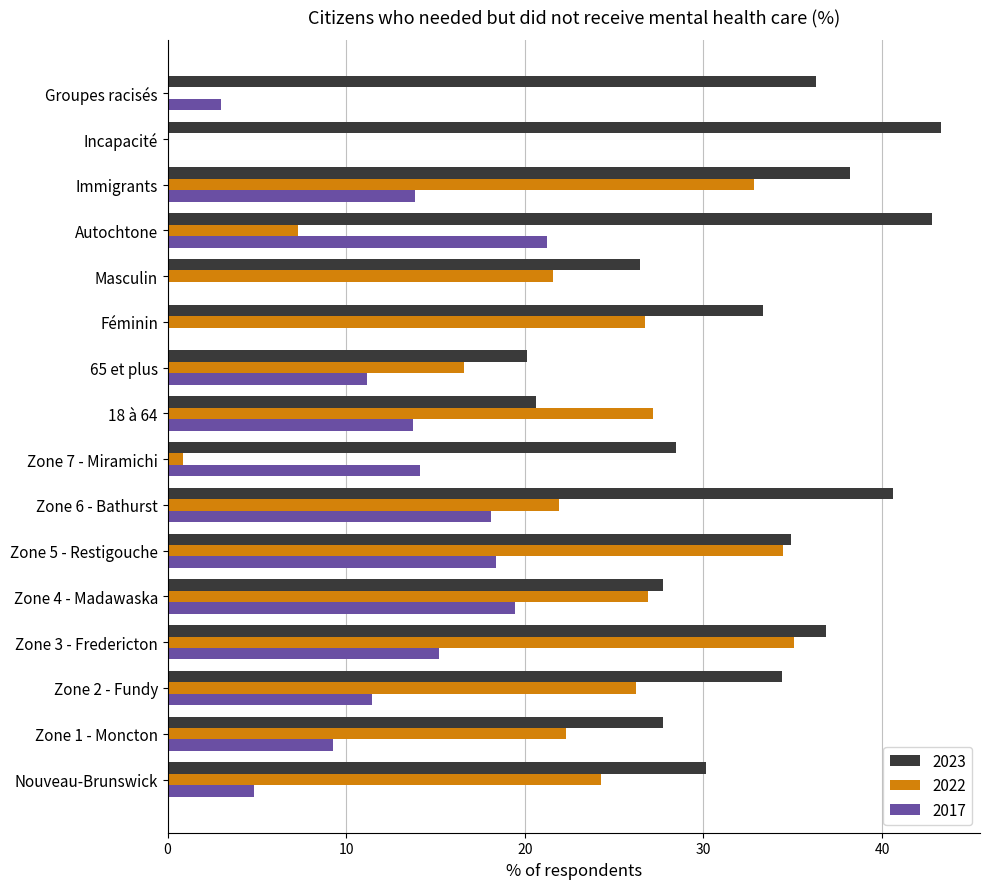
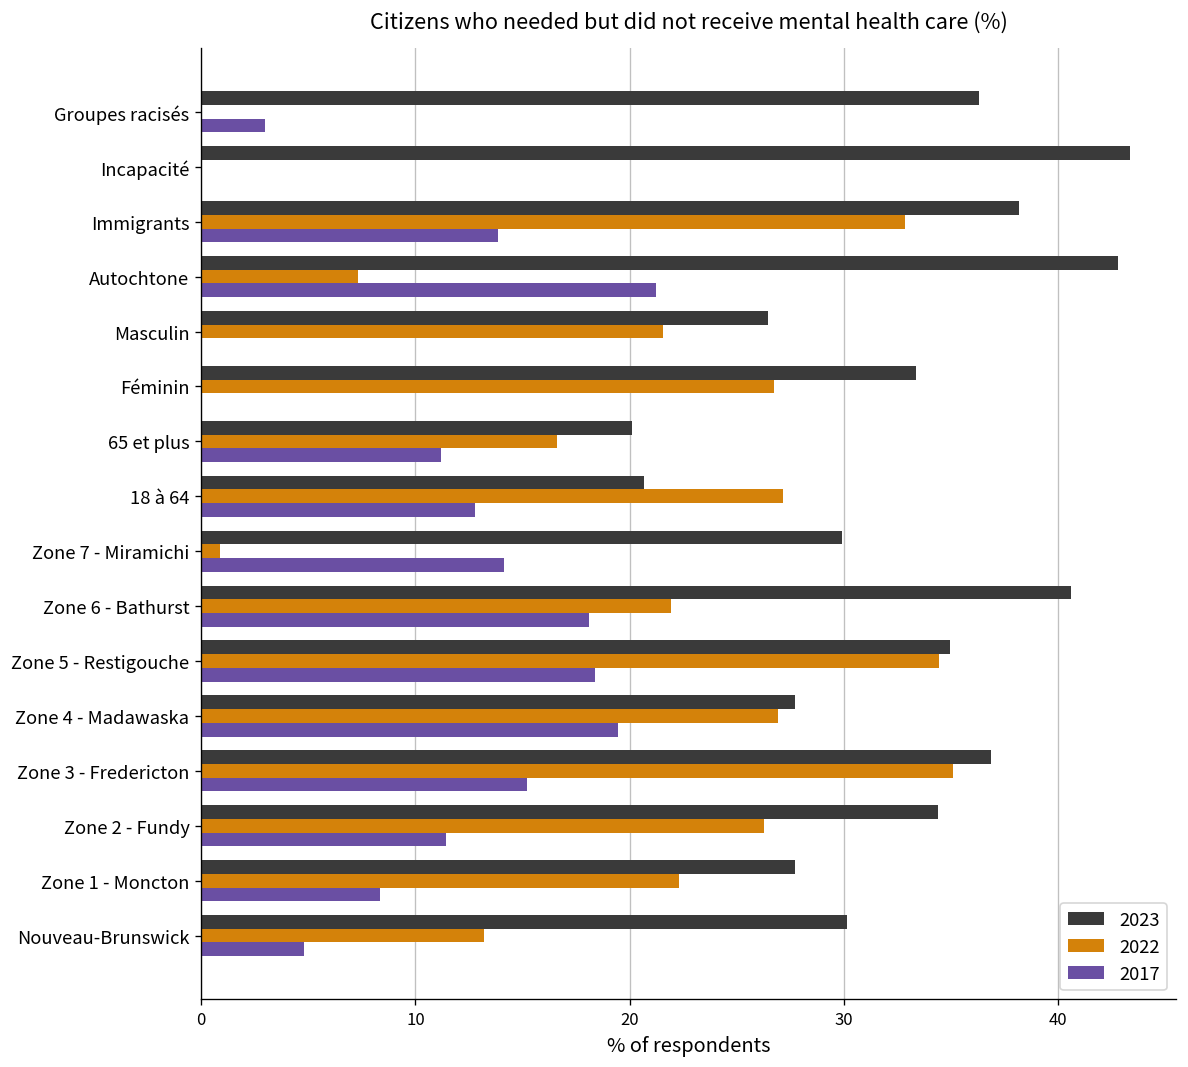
2017, 18 à 64: 13.7 -> 12.8
2023, Zone 7 - Miramichi: 28.4 -> 29.9
2017, Zone 1 - Moncton: 9.2 -> 8.3
2022, Nouveau-Brunswick: 24.3 -> 13.2
